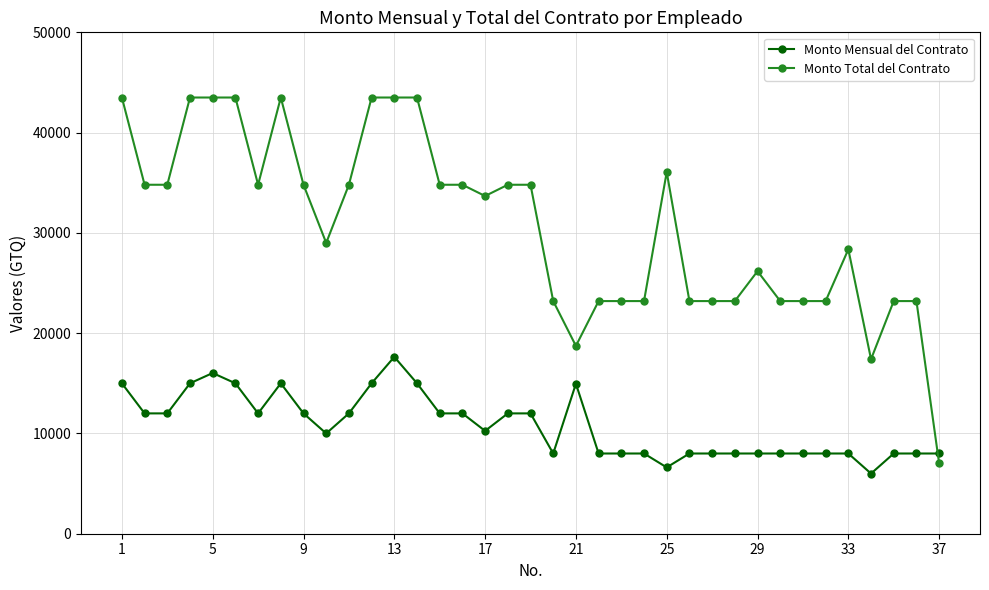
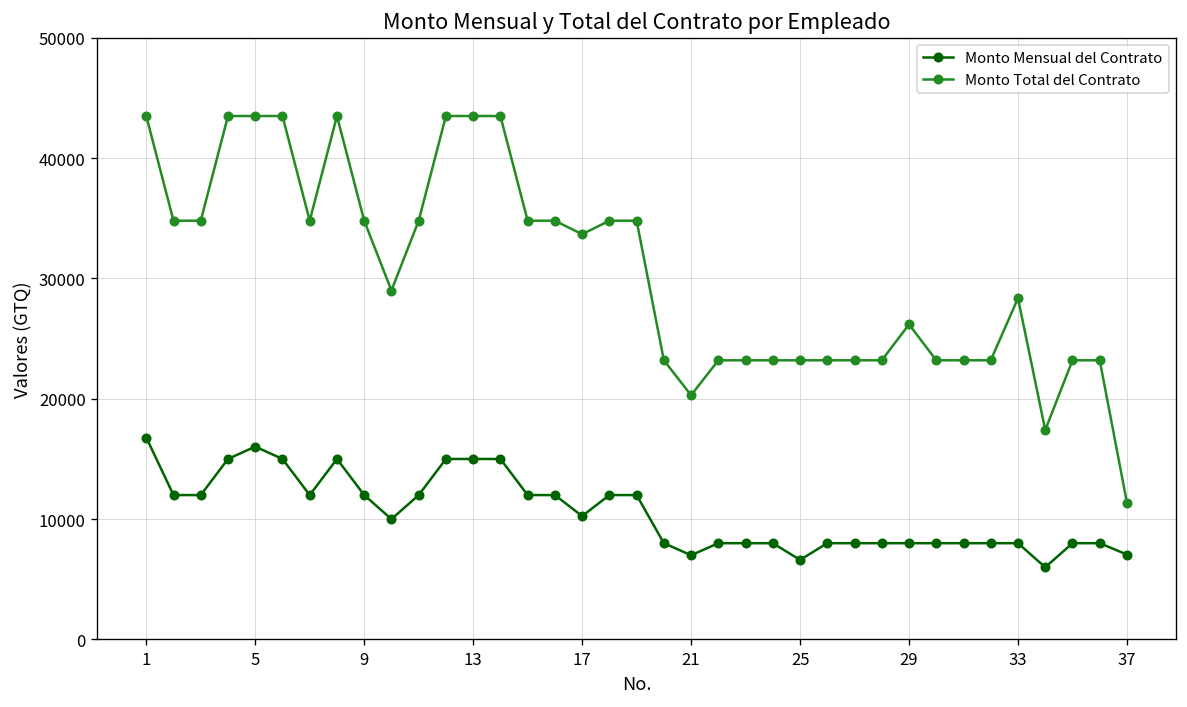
Monto Mensual del Contrato, 1: 15000 -> 16800
Monto Mensual del Contrato, 13: 17600 -> 15000
Monto Mensual del Contrato, 21: 15000 -> 7000
Monto Total del Contrato, 21: 18700 -> 20300
Monto Total del Contrato, 25: 36100 -> 23200
Monto Mensual del Contrato, 37: 8000 -> 7100
Monto Total del Contrato, 37: 7000 -> 11400
